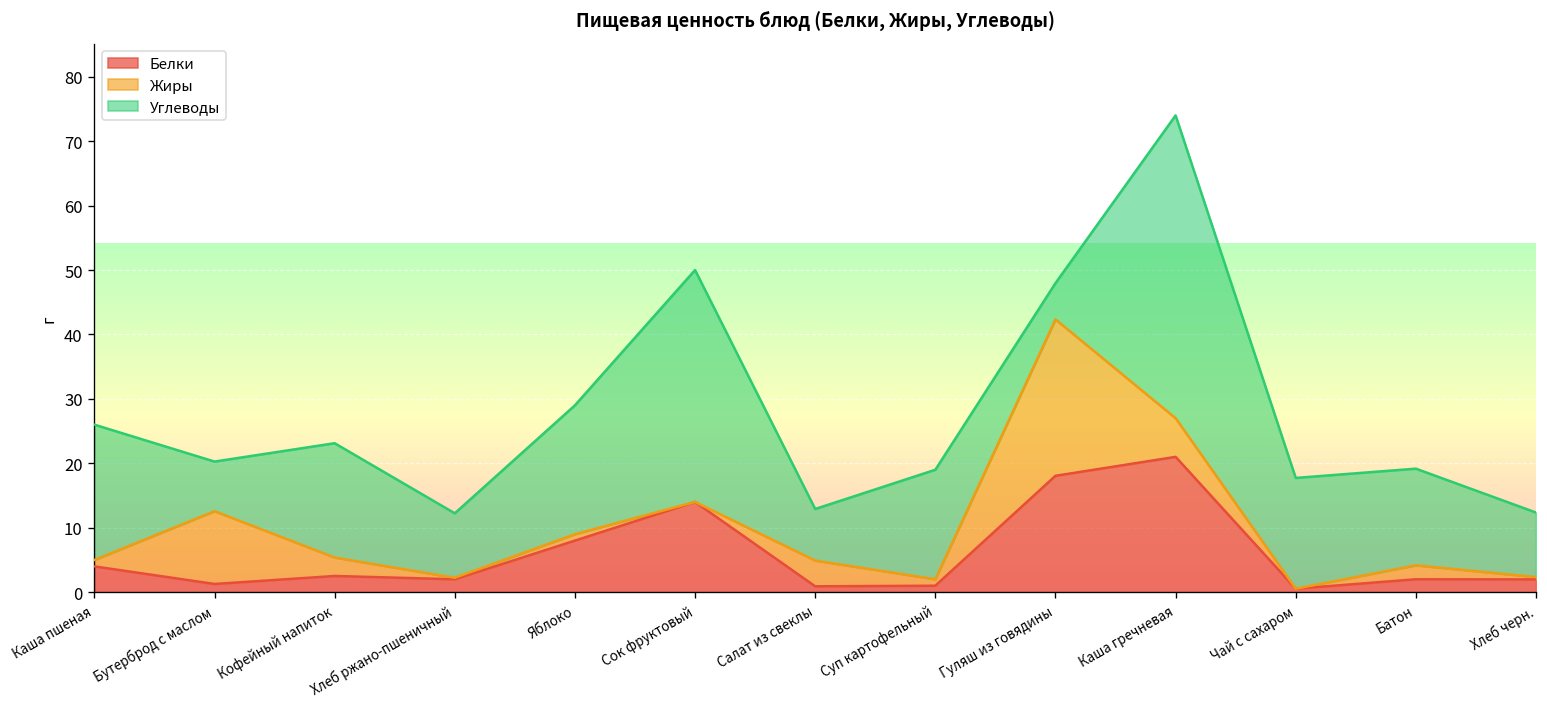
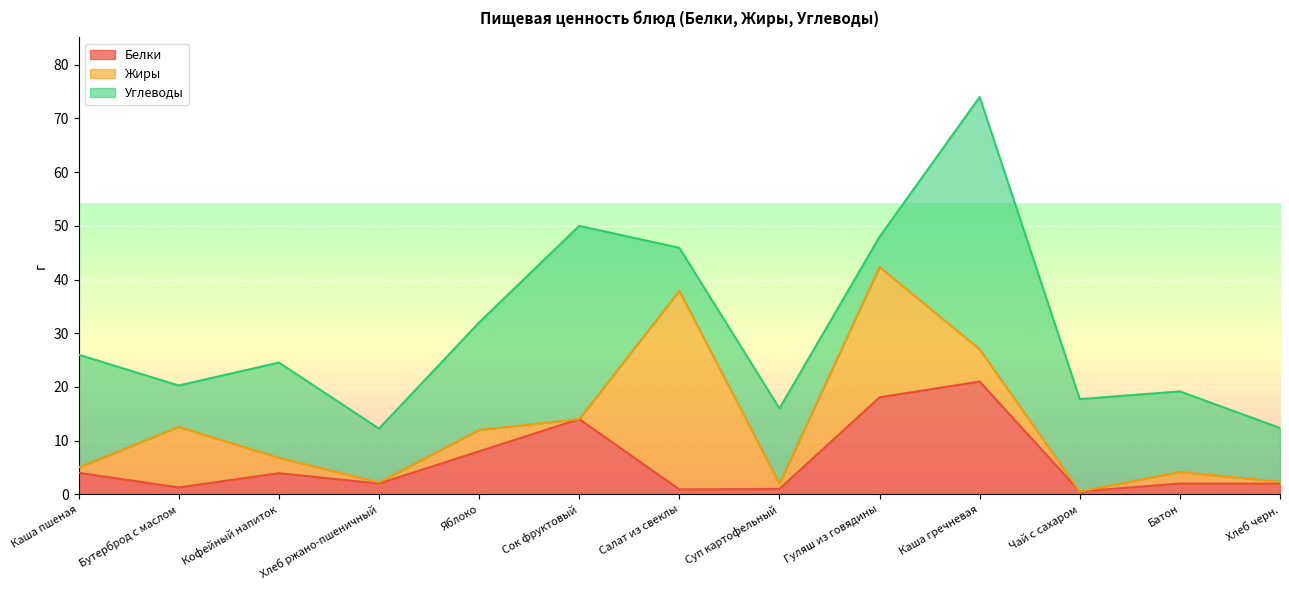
Белки, Кофейный напиток: 3 -> 4
Жиры, Яблоко: 1 -> 4
Жиры, Салат из свеклы: 4 -> 37
Углеводы, Суп картофельный: 17 -> 14
